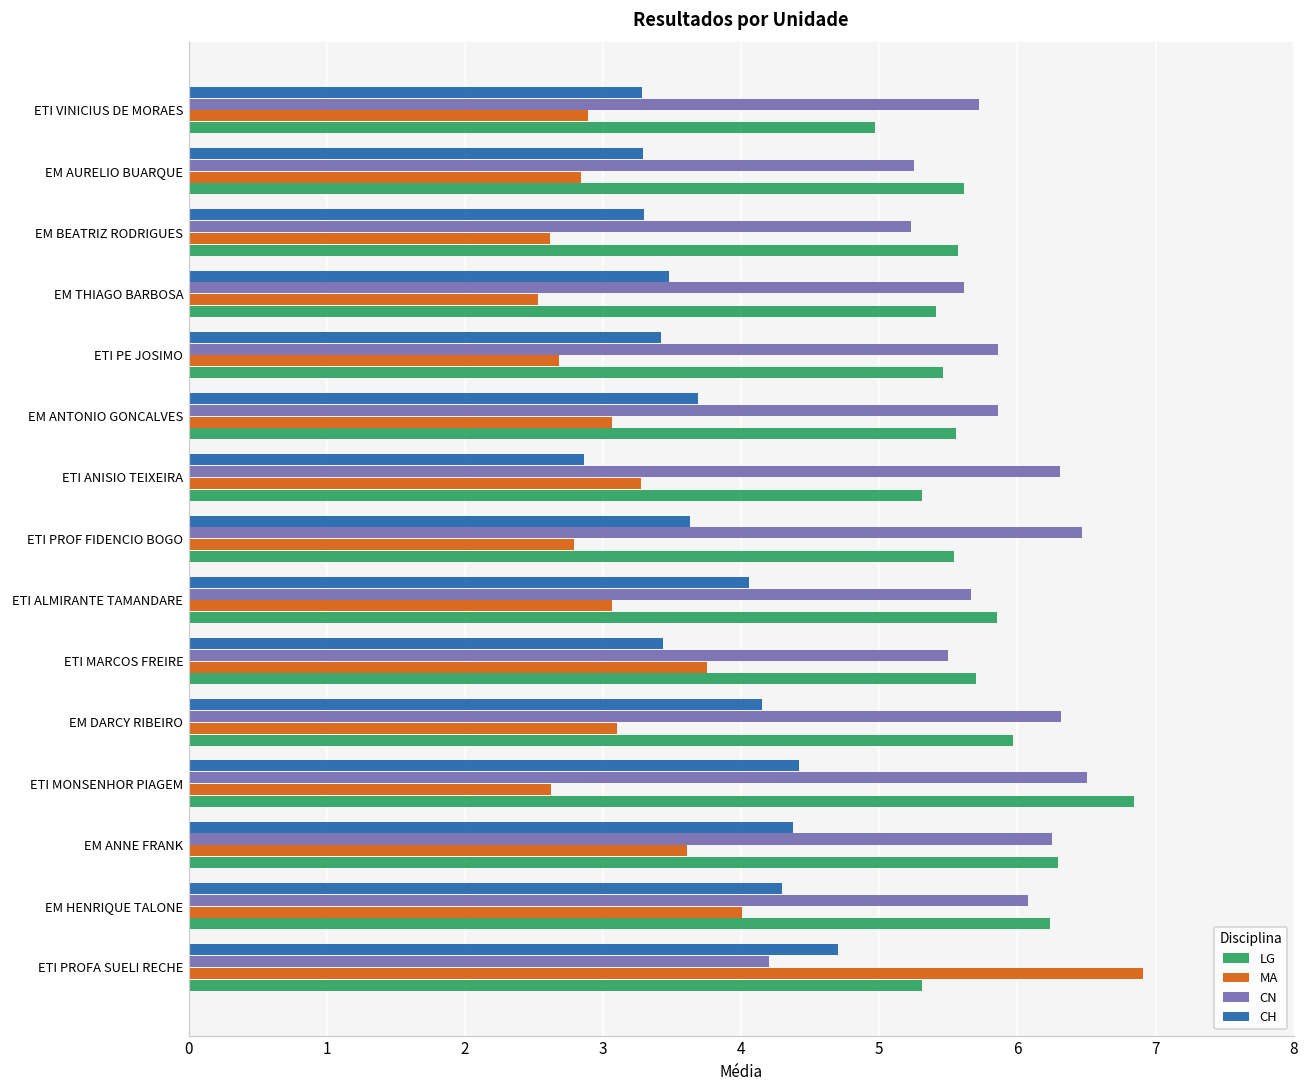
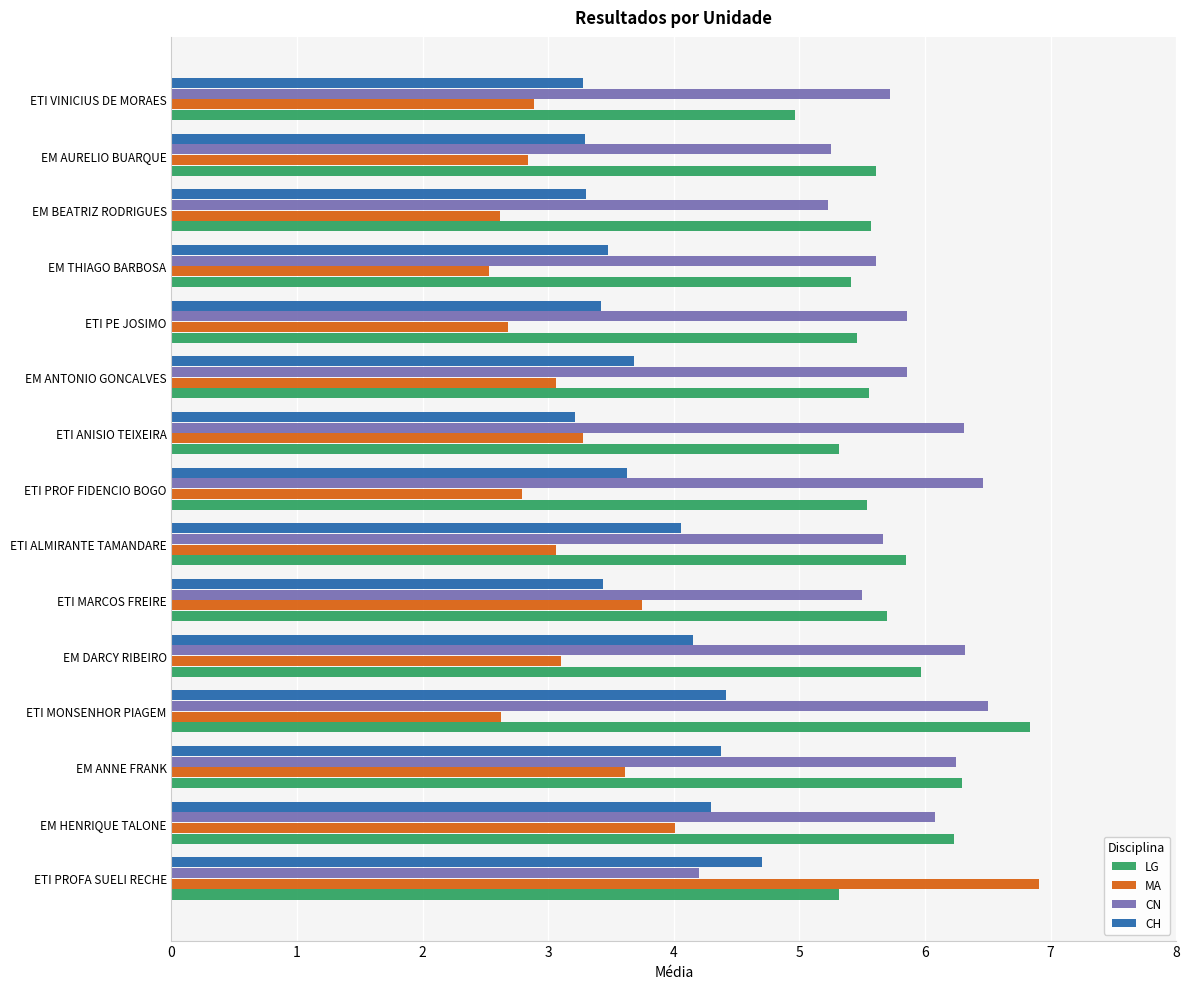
CH, ETI ANISIO TEIXEIRA: 2.86 -> 3.21
